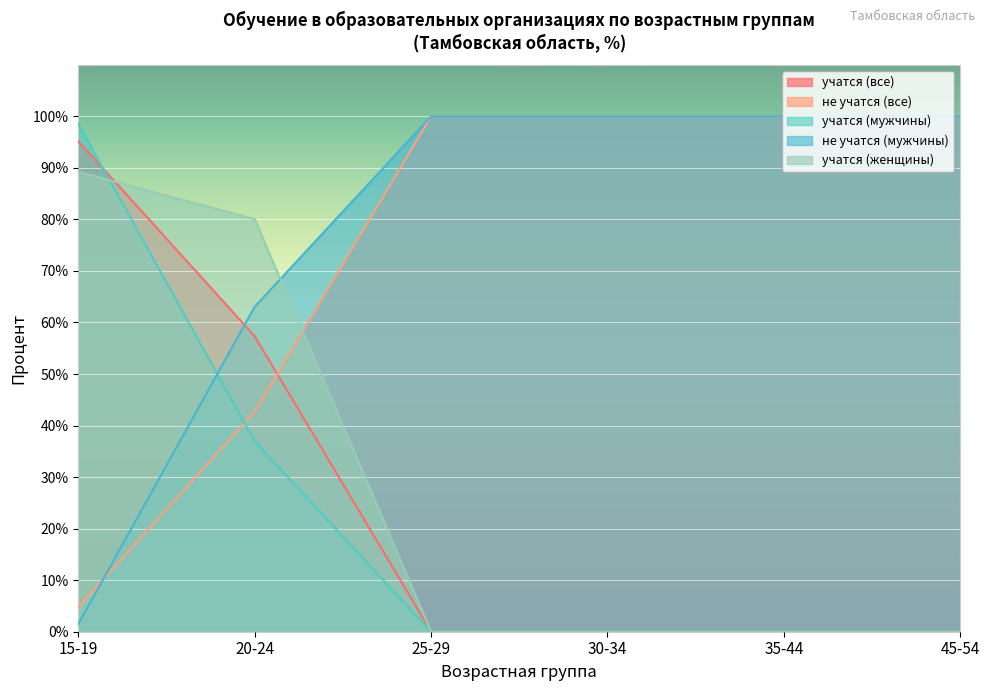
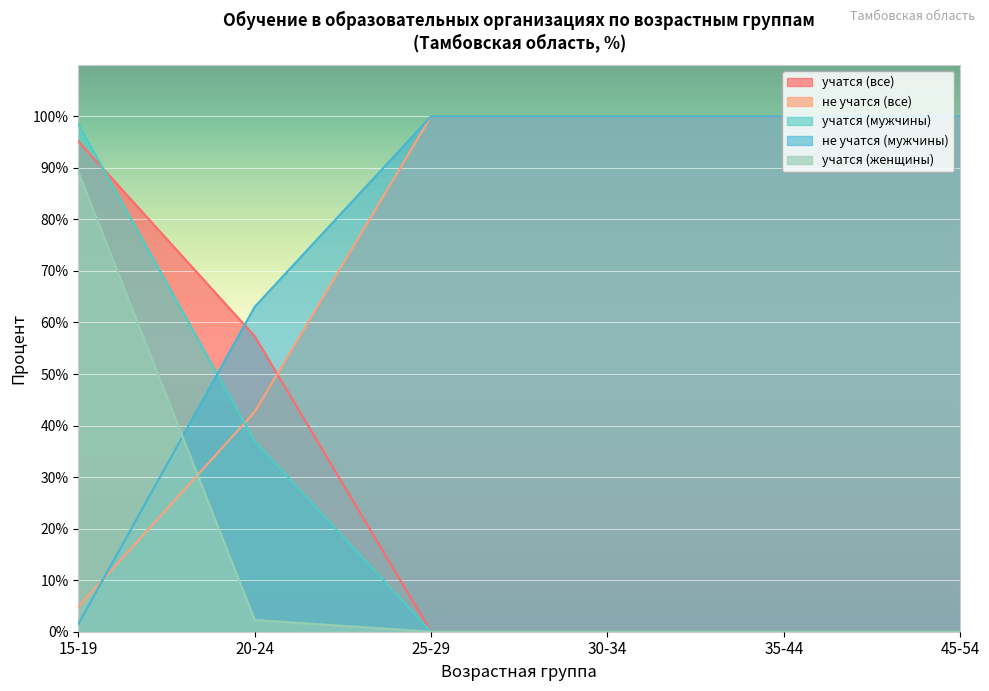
учатся (женщины), 20-24: 80% -> 2%
